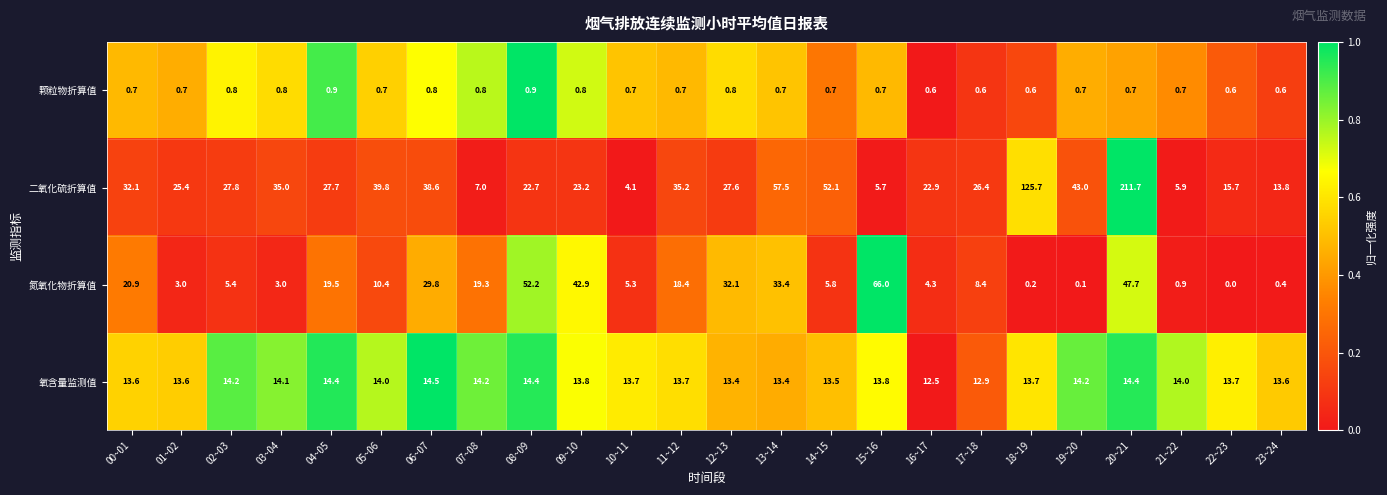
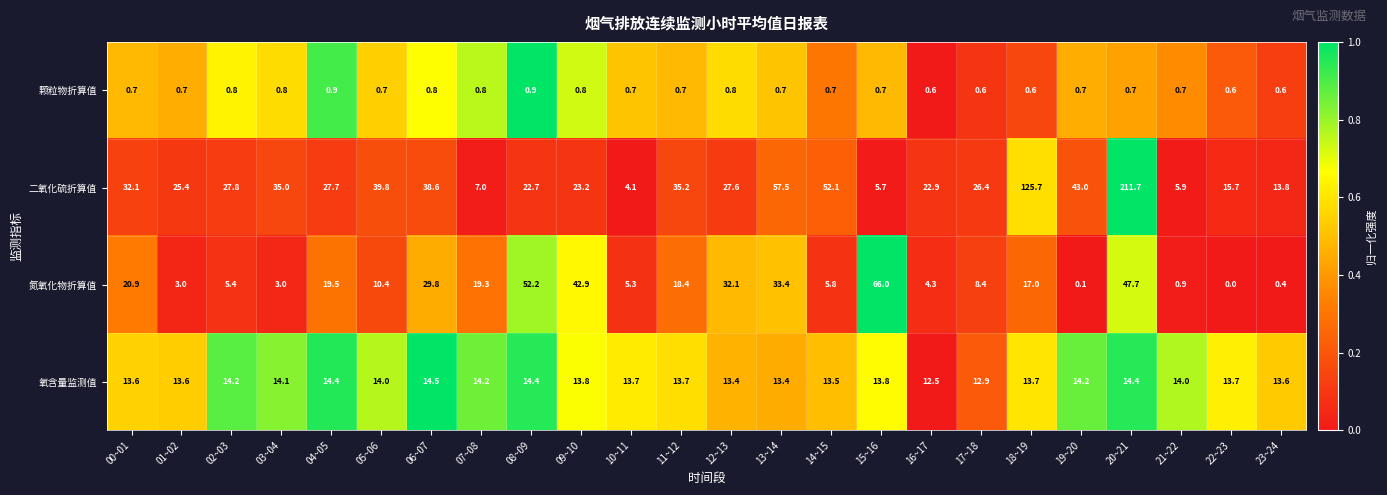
氮氧化物折算值, 18~19: 0.2 -> 17.0
